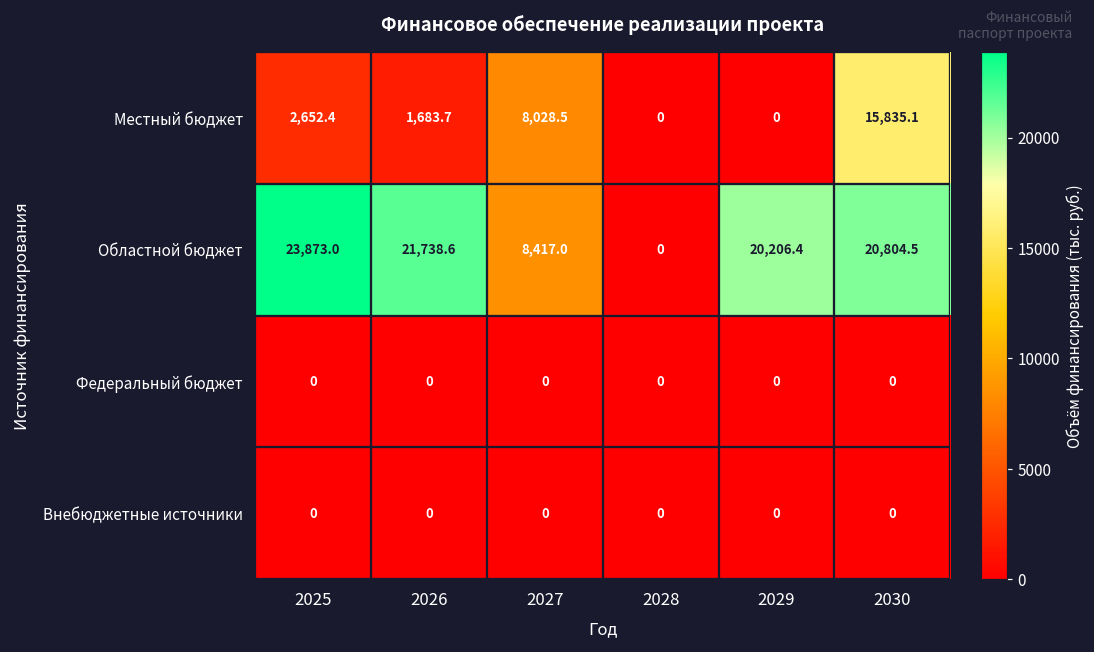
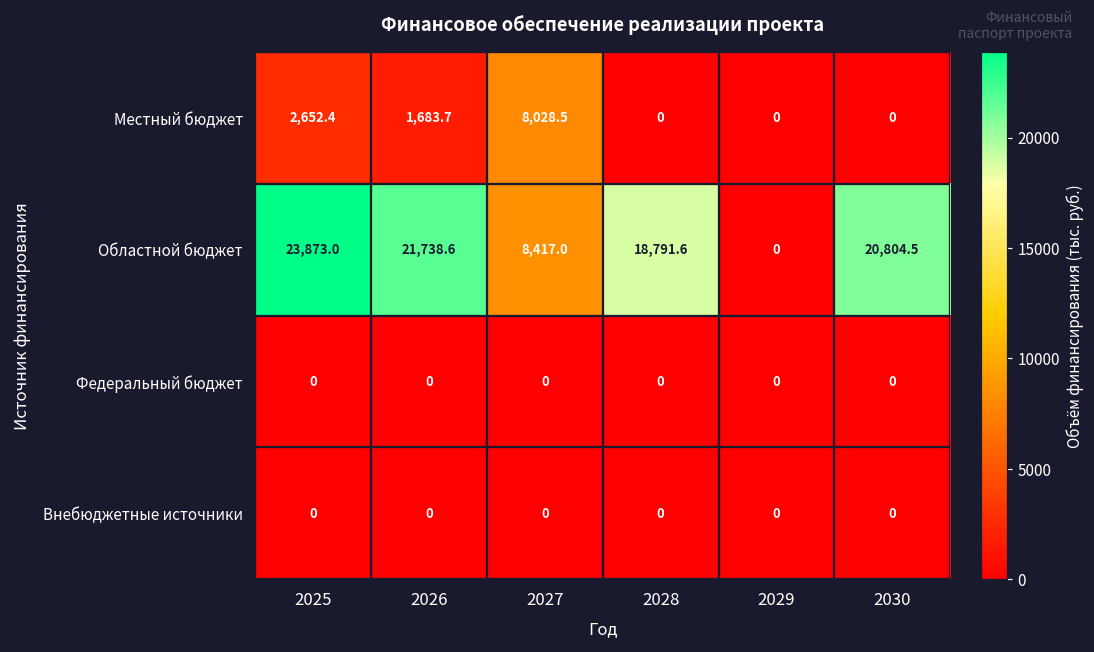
Местный бюджет, 2030: 15,835.1 -> 0
Областной бюджет, 2028: 0 -> 18,791.6
Областной бюджет, 2029: 20,206.4 -> 0
